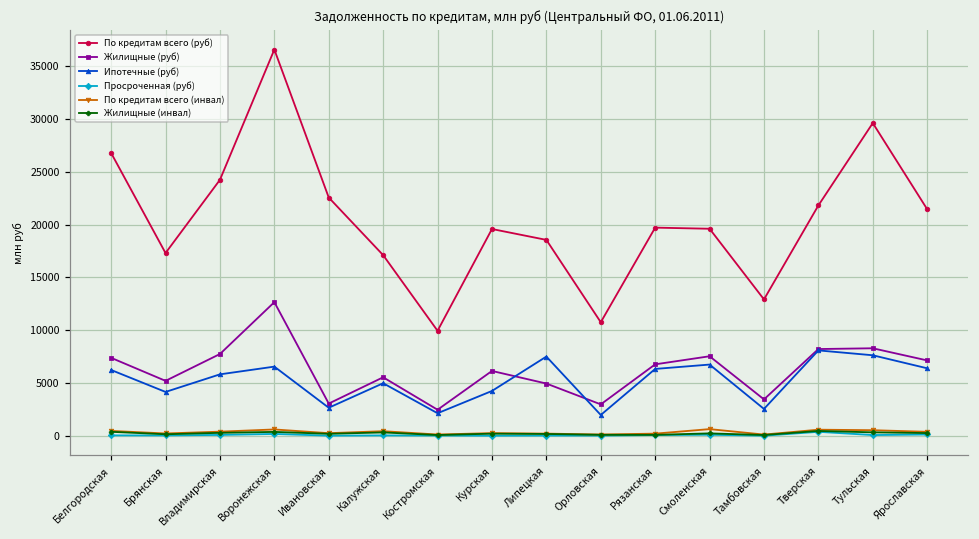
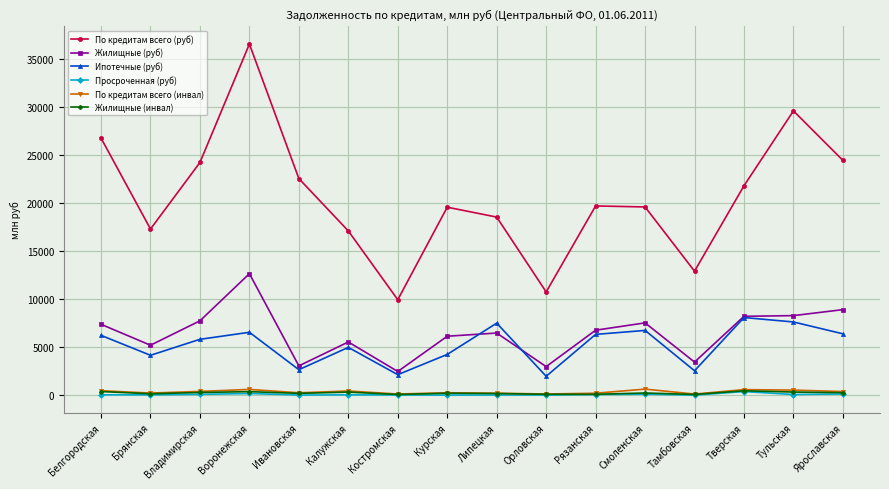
Жилищные (руб), Липецкая: 5000 -> 6000
По кредитам всего (руб), Ярославская: 21000 -> 24000
Жилищные (руб), Ярославская: 7000 -> 9000
